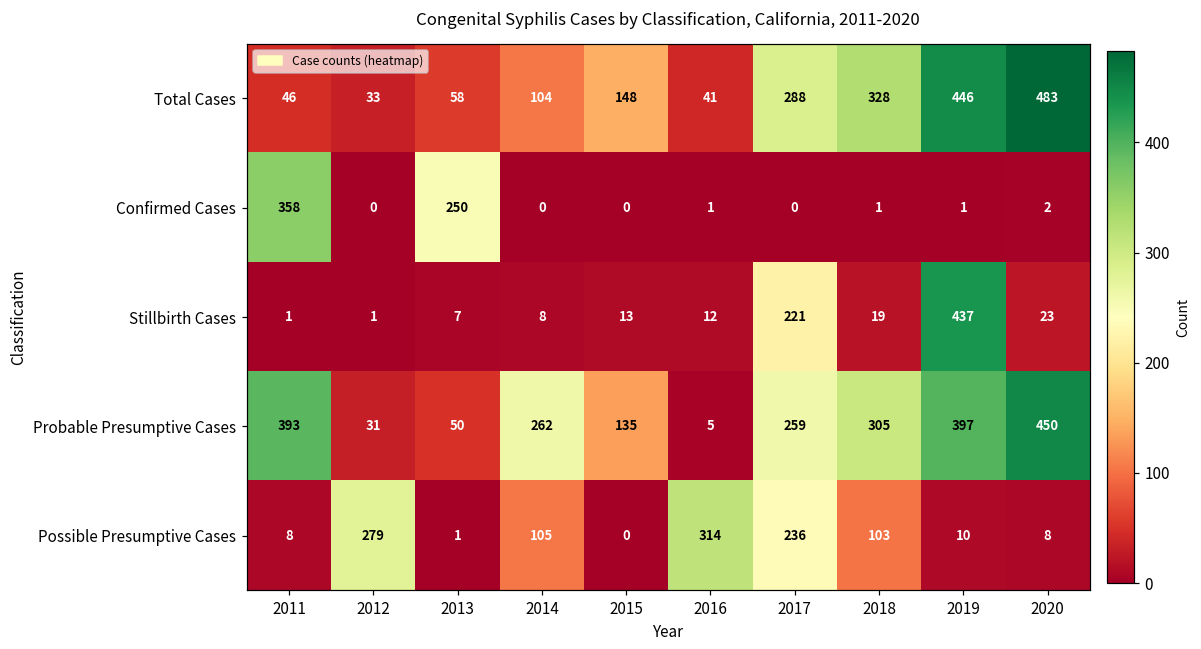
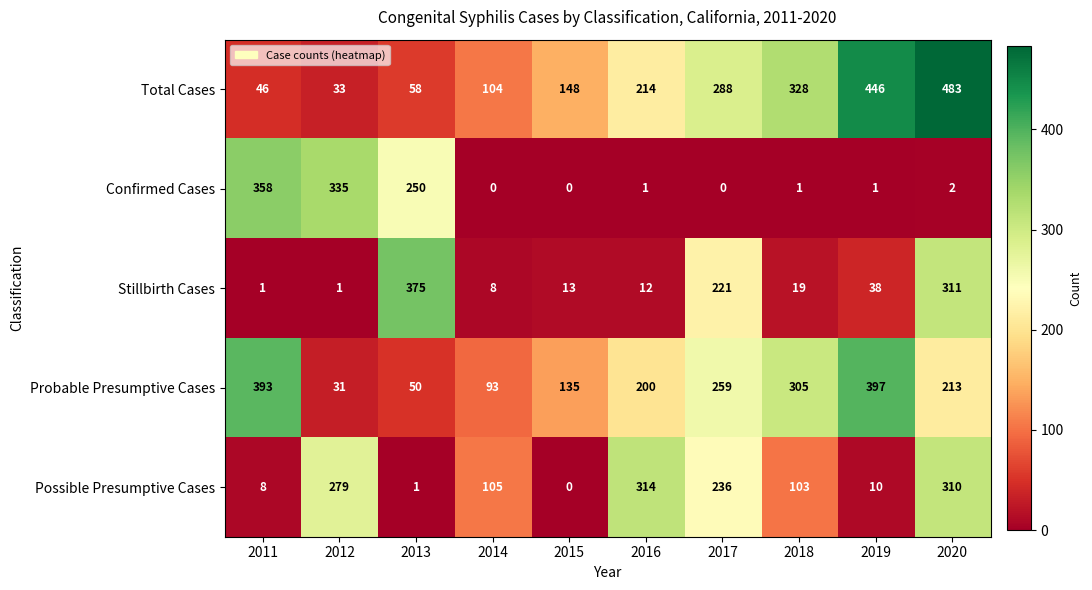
Total Cases, 2016: 41 -> 214
Confirmed Cases, 2012: 0 -> 335
Stillbirth Cases, 2013: 7 -> 375
Stillbirth Cases, 2019: 437 -> 38
Stillbirth Cases, 2020: 23 -> 311
Probable Presumptive Cases, 2014: 262 -> 93
Probable Presumptive Cases, 2016: 5 -> 200
Probable Presumptive Cases, 2020: 450 -> 213
Possible Presumptive Cases, 2020: 8 -> 310
